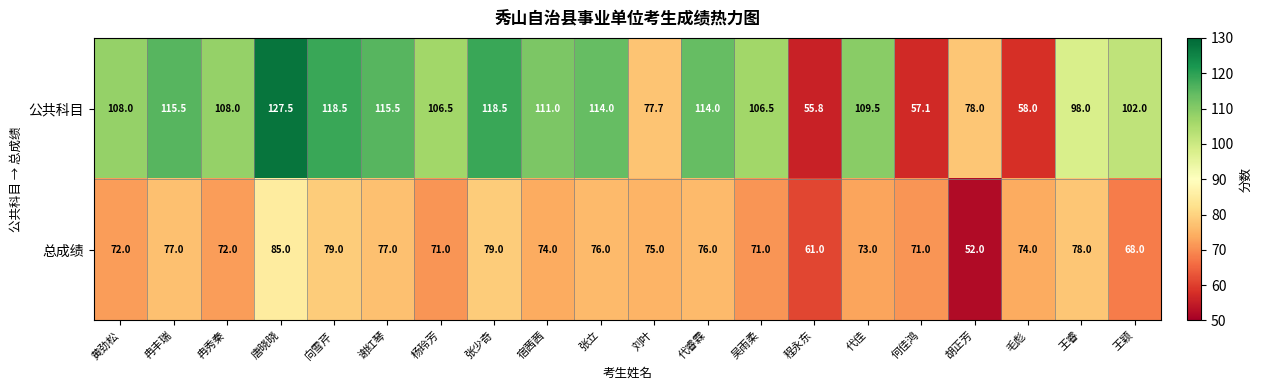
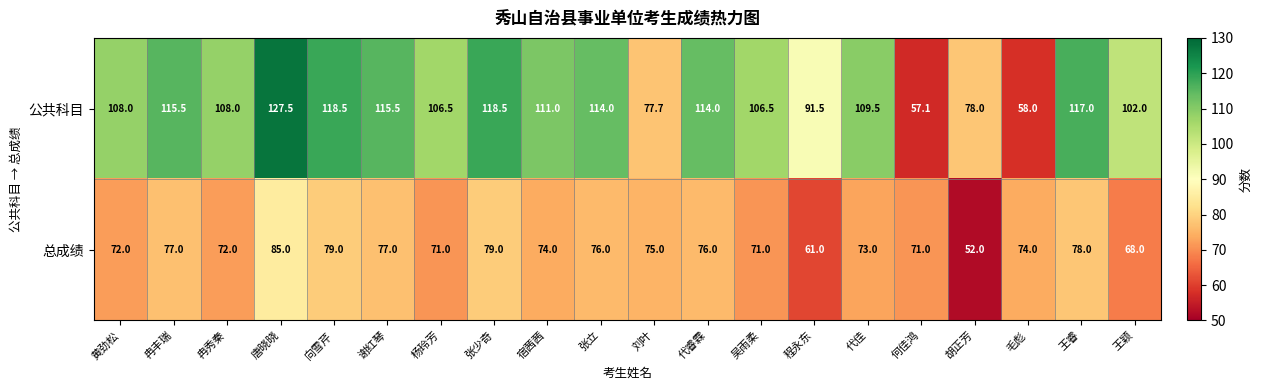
公共科目, 程永东: 55.8 -> 91.5
公共科目, 王睿: 98.0 -> 117.0
